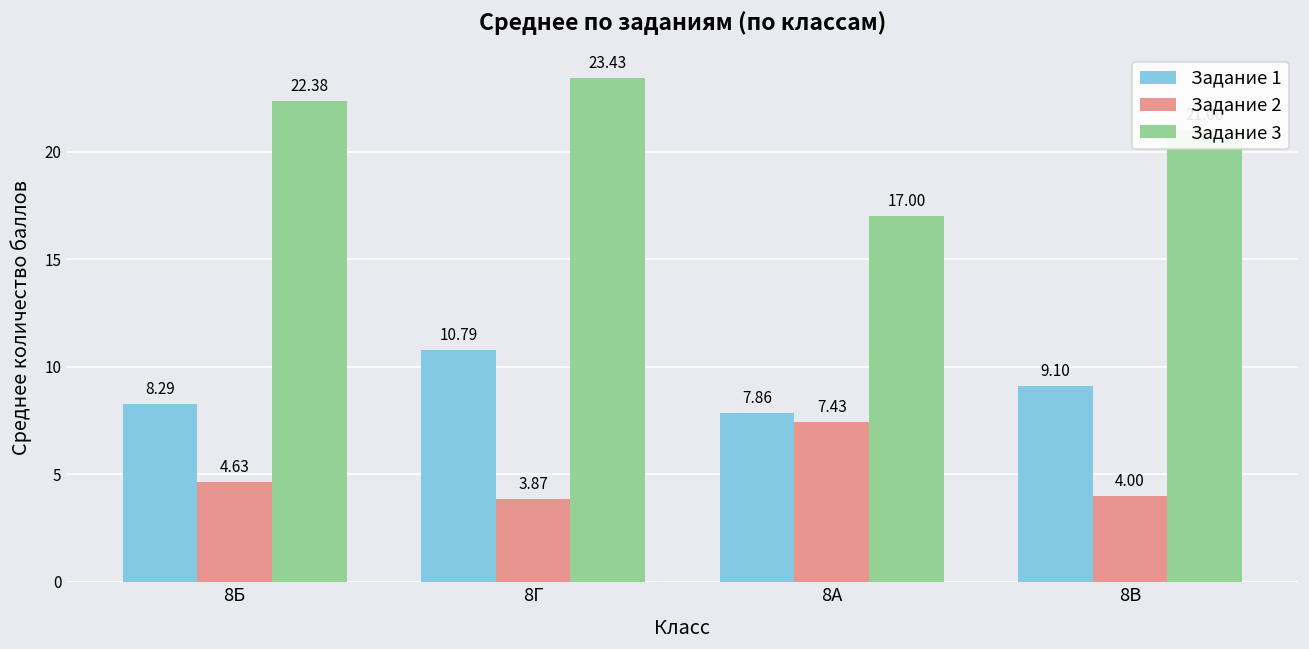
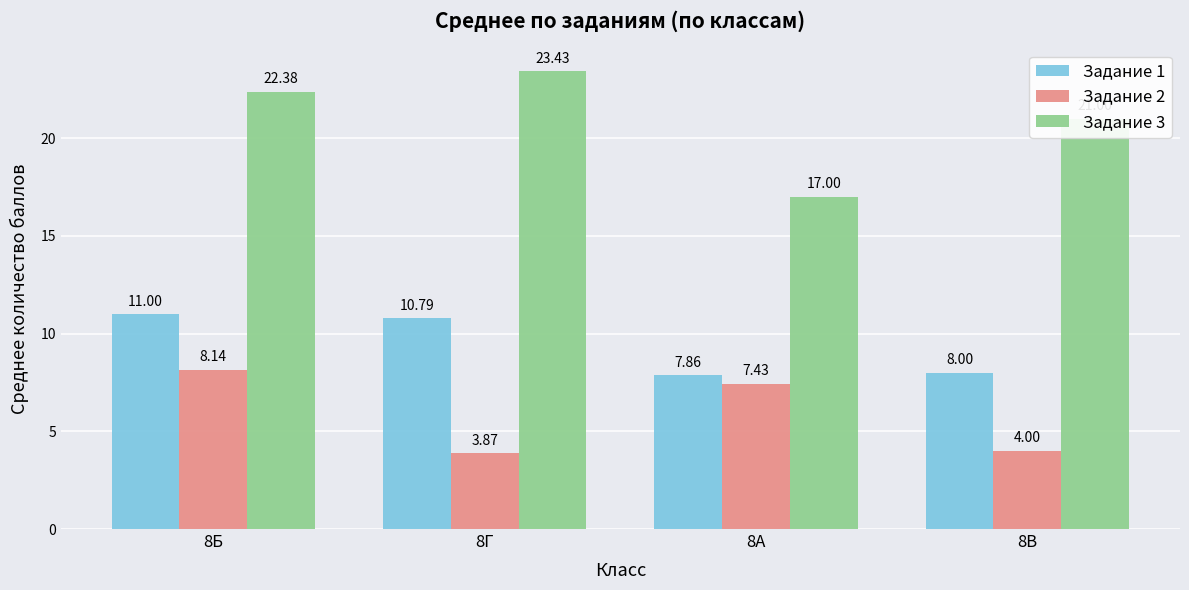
Задание 1, 8Б: 8.29 -> 11.00
Задание 2, 8Б: 4.63 -> 8.14
Задание 1, 8В: 9.10 -> 8.00
